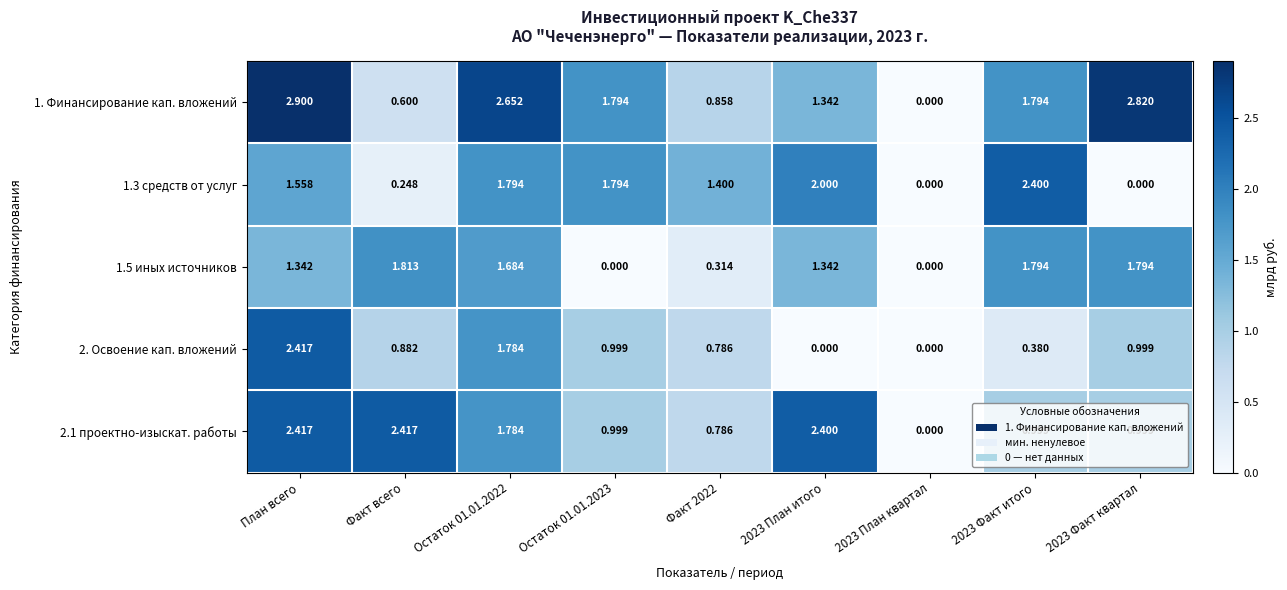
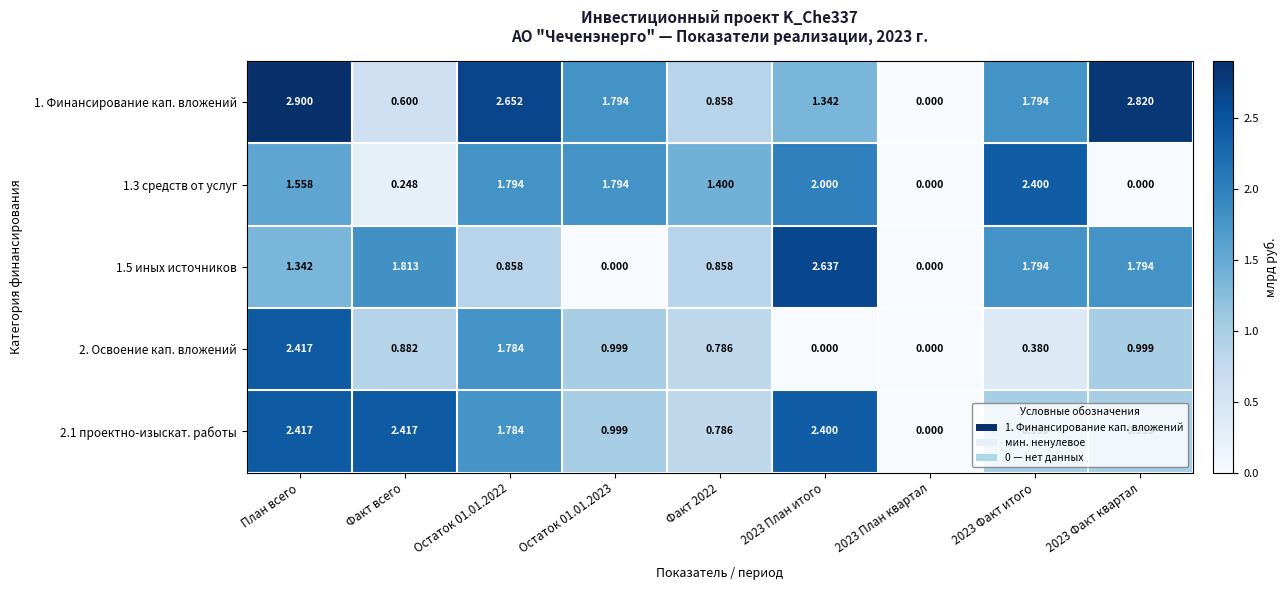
1.5 иных источников, Остаток 01.01.2022: 1.684 -> 0.858
1.5 иных источников, Факт 2022: 0.314 -> 0.858
1.5 иных источников, 2023 План итого: 1.342 -> 2.637
